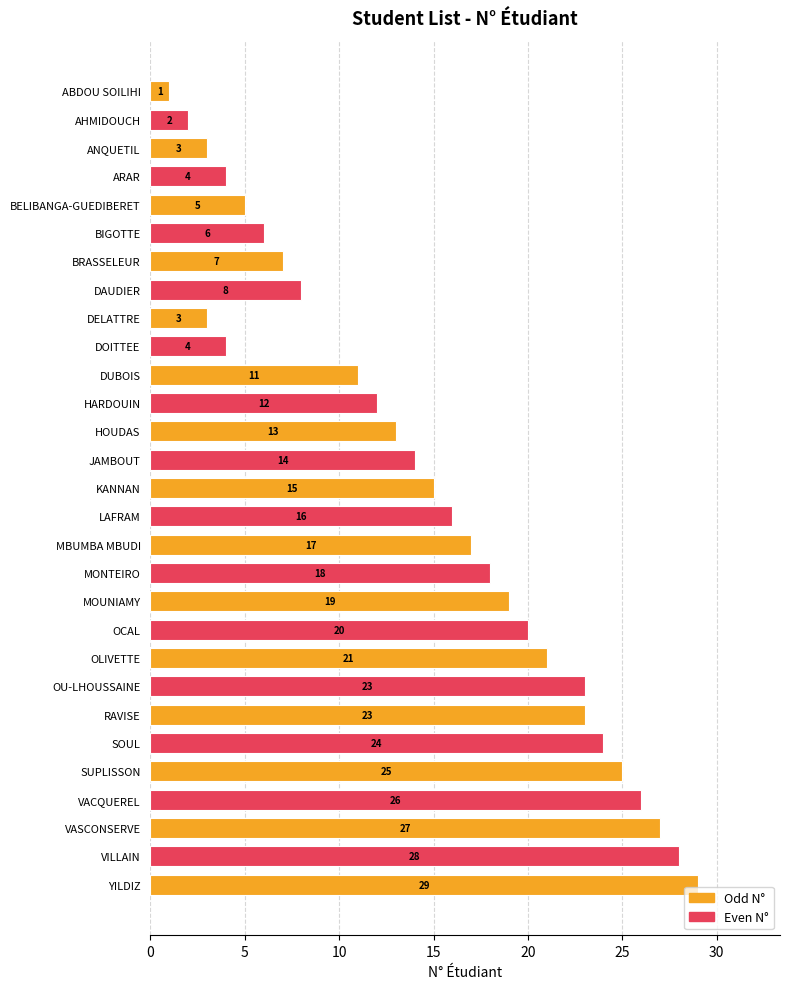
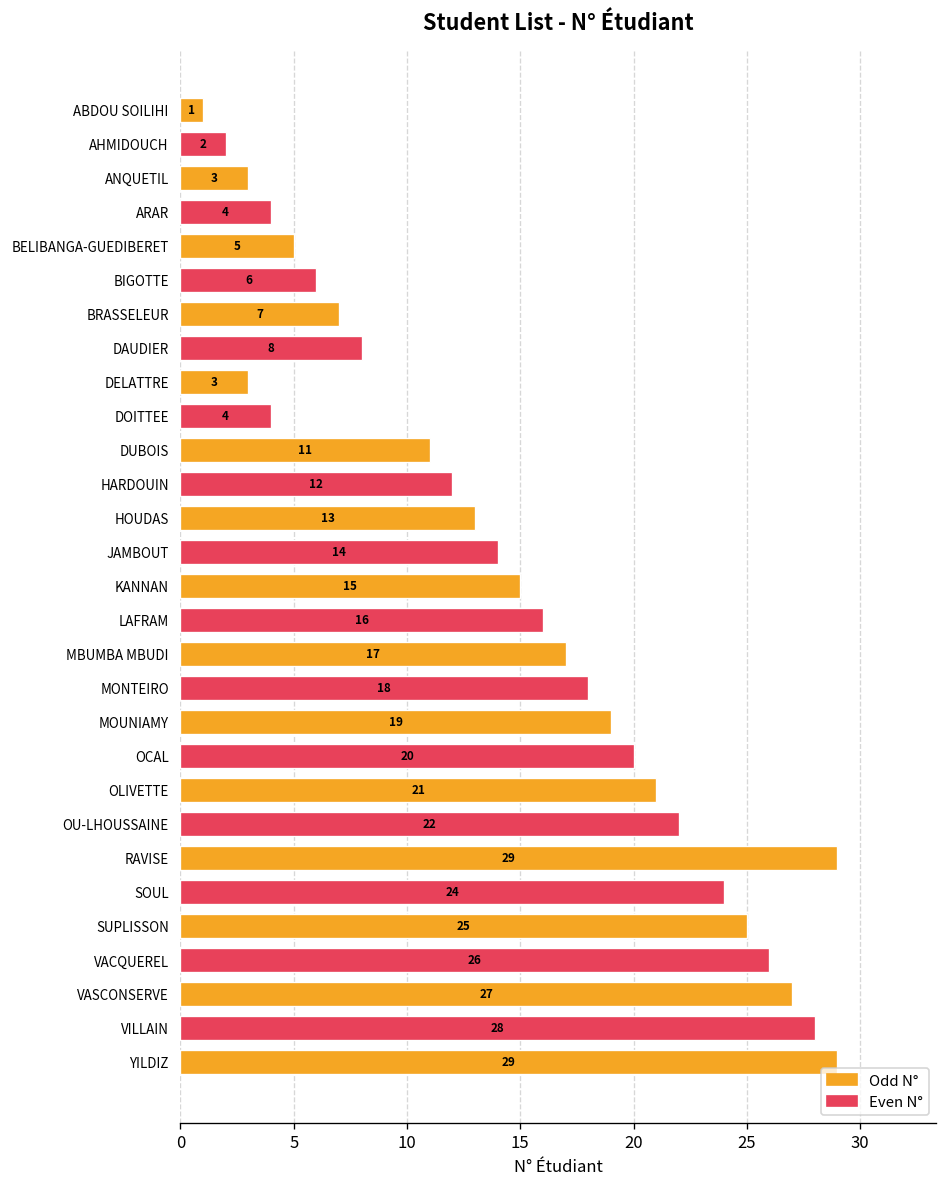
OU-LHOUSSAINE: 23 -> 22
RAVISE: 23 -> 29
